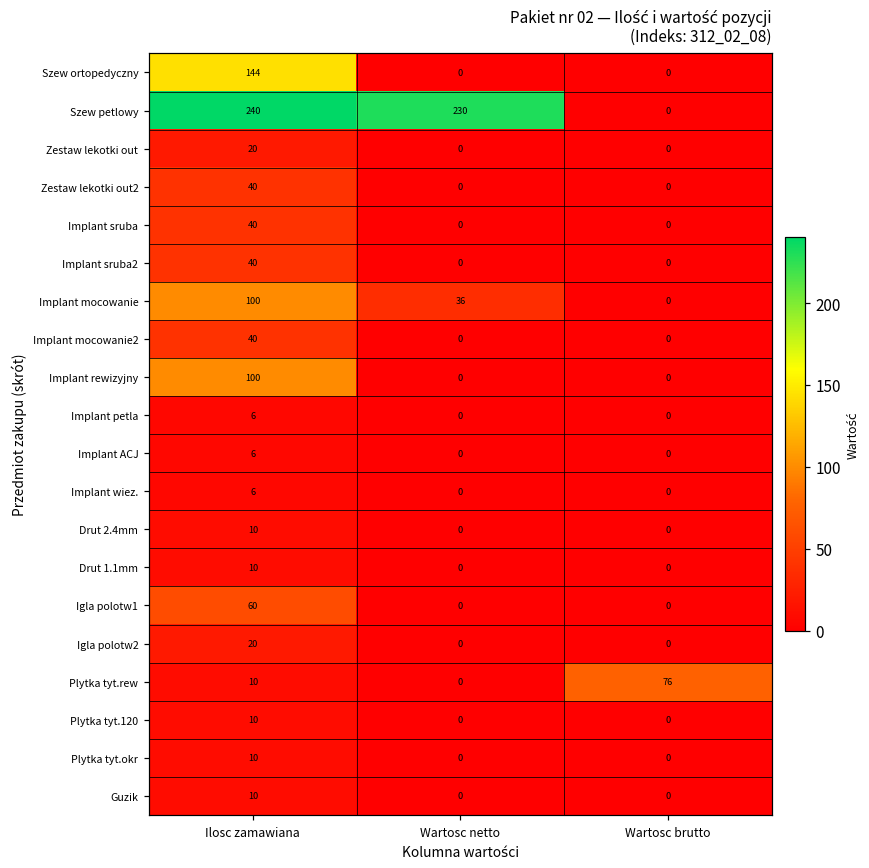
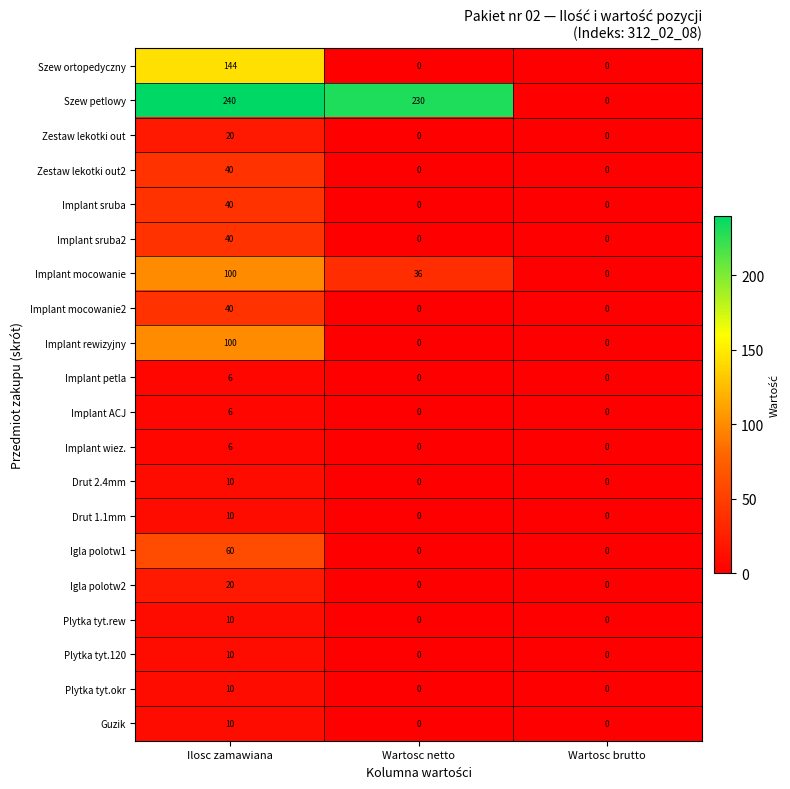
Plytka tyt.rew, Wartosc brutto: 76 -> 0
